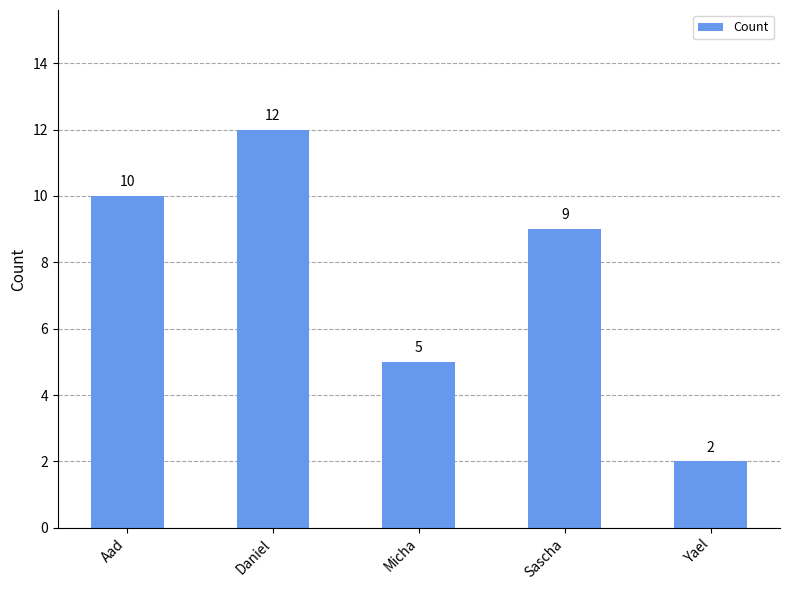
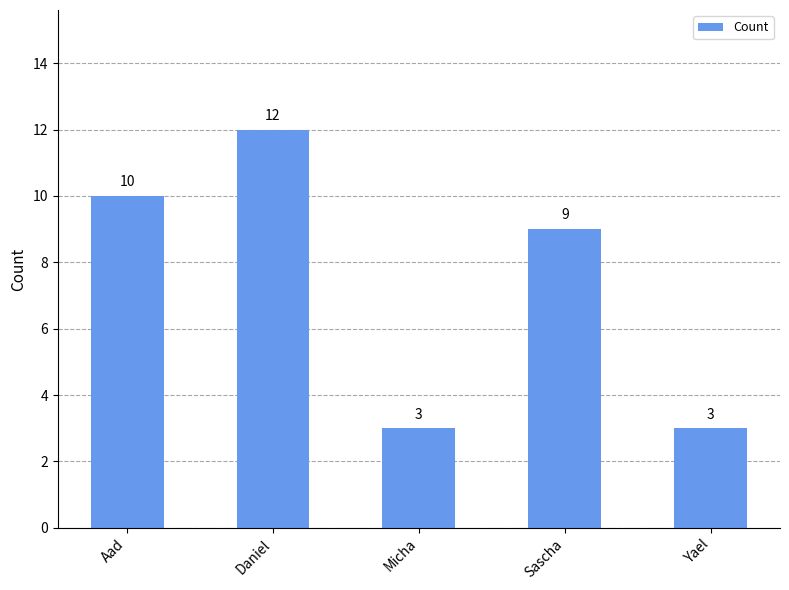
Micha: 5 -> 3
Yael: 2 -> 3
